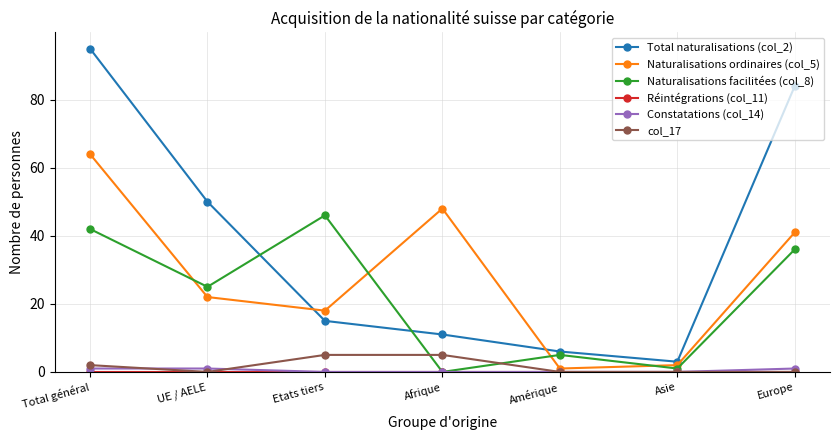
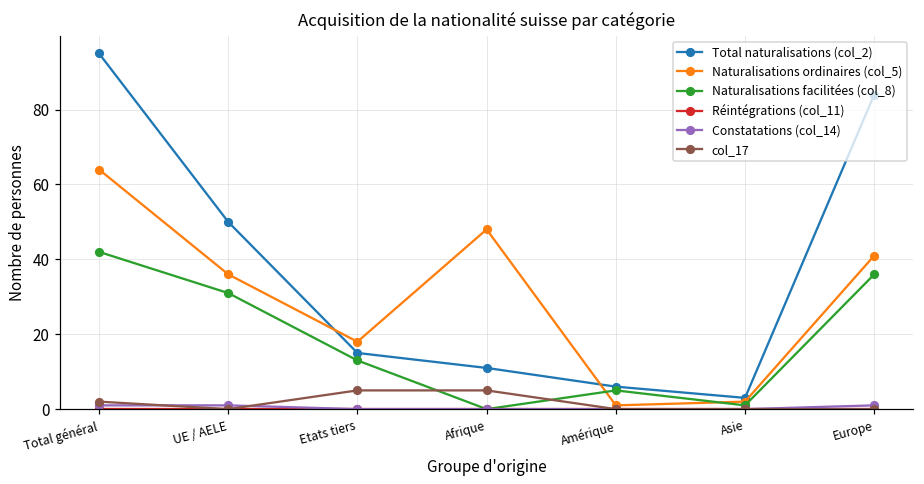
Naturalisations ordinaires (col_5), UE / AELE: 22 -> 36
Naturalisations facilitées (col_8), UE / AELE: 25 -> 31
Naturalisations facilitées (col_8), Etats tiers: 46 -> 13
